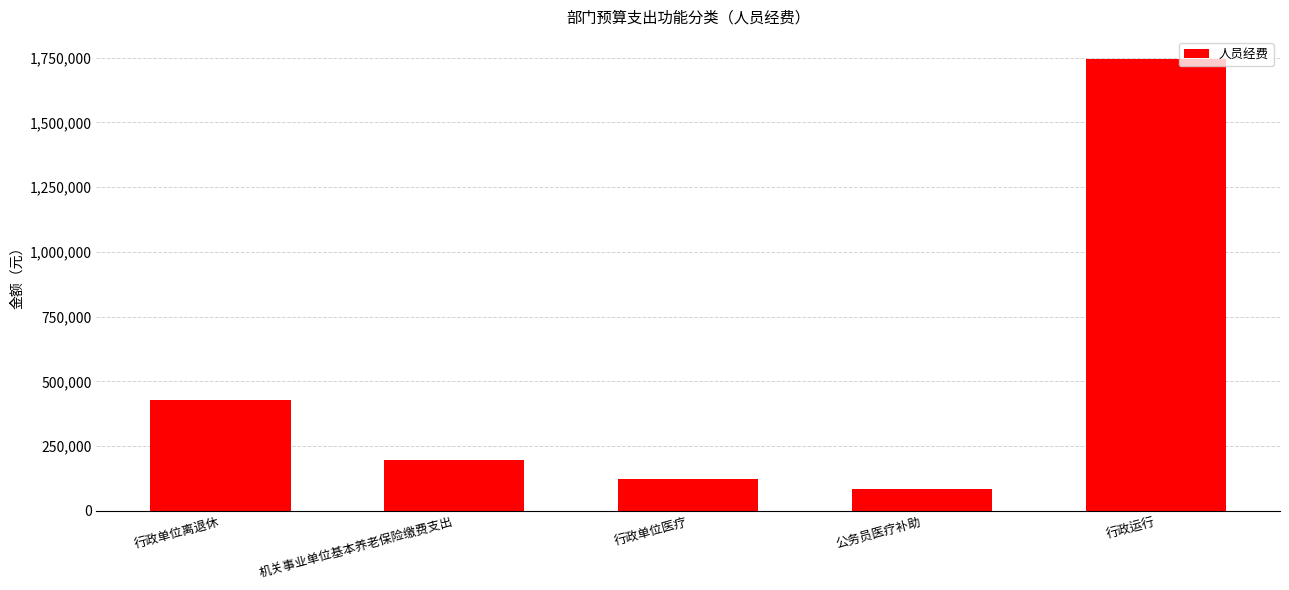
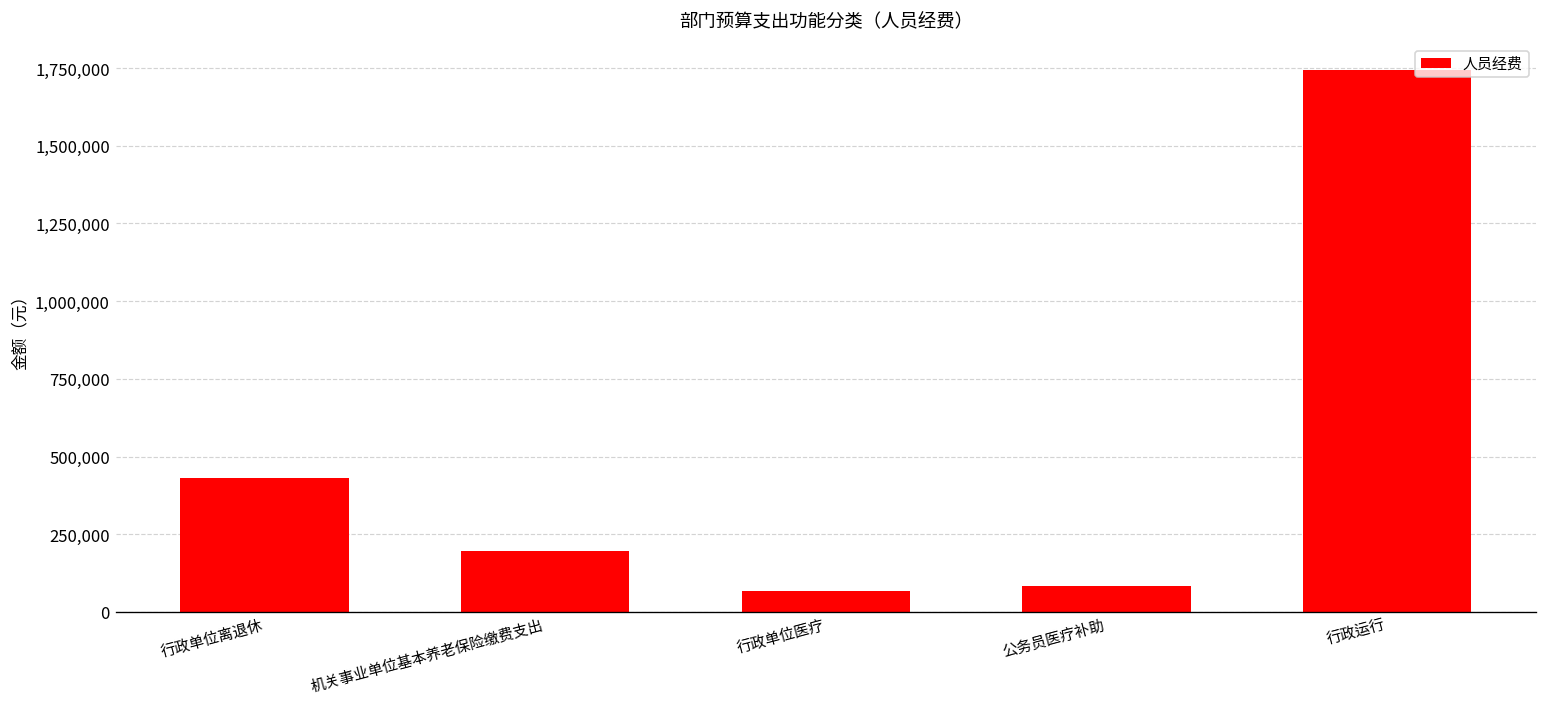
行政单位医疗: 120,000 -> 70,000
